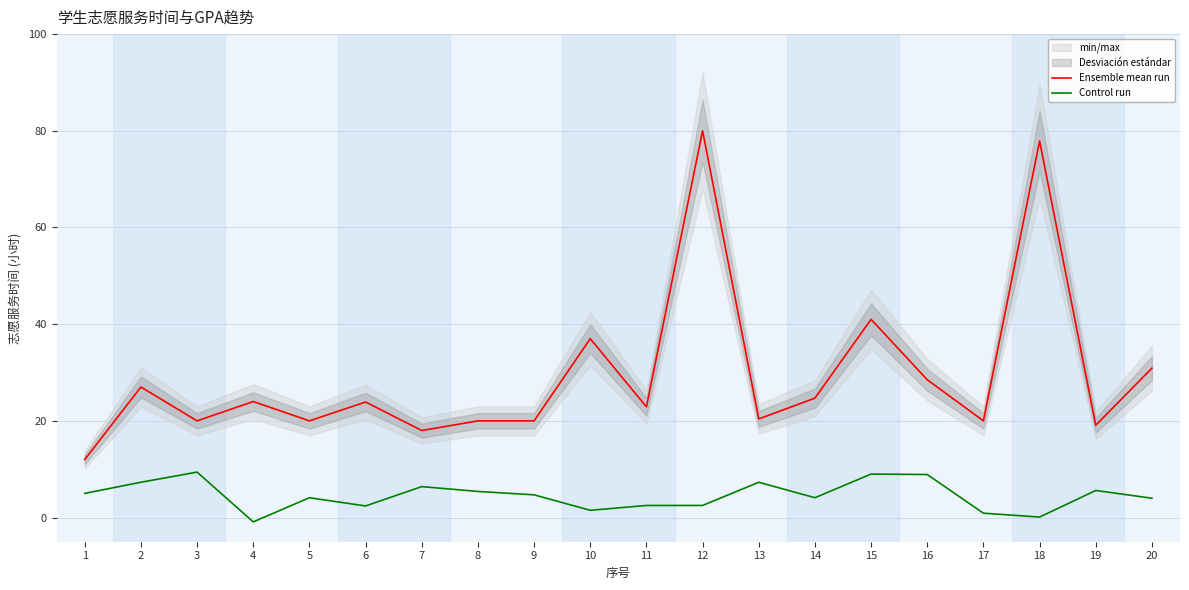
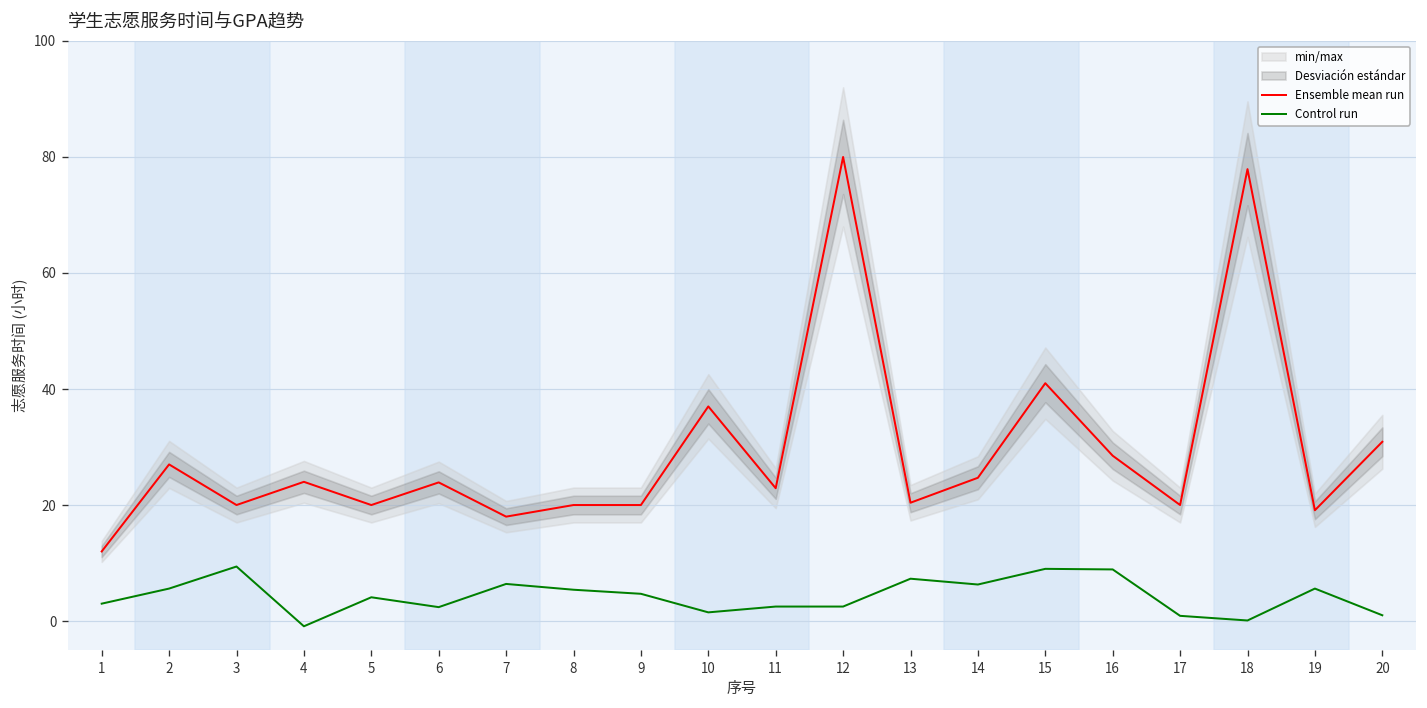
Control run, 1: 5 -> 3
Control run, 2: 7 -> 6
Control run, 14: 4 -> 6
Control run, 20: 4 -> 1
